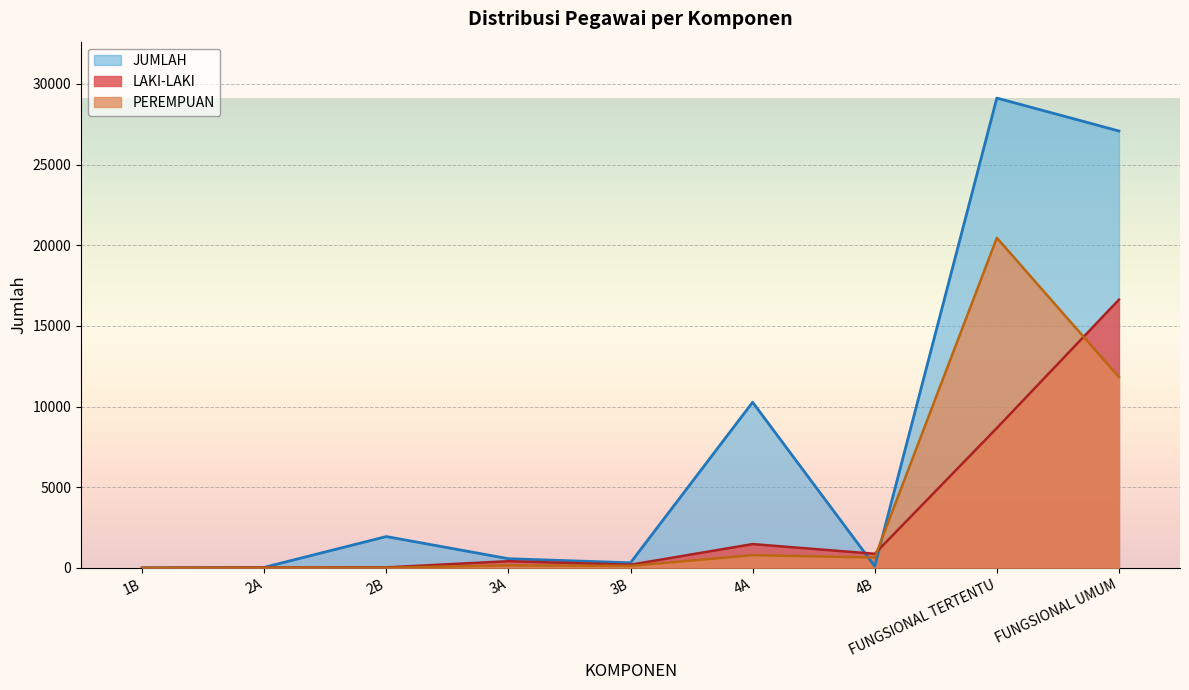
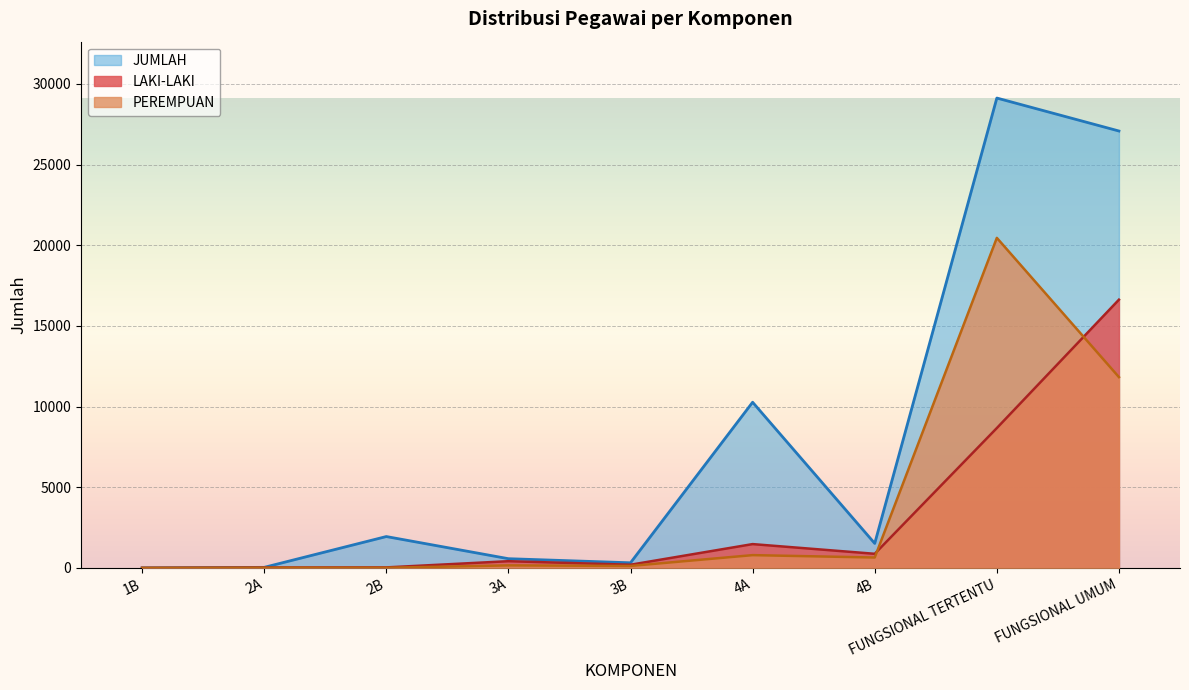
JUMLAH, 4B: 100 -> 1500
